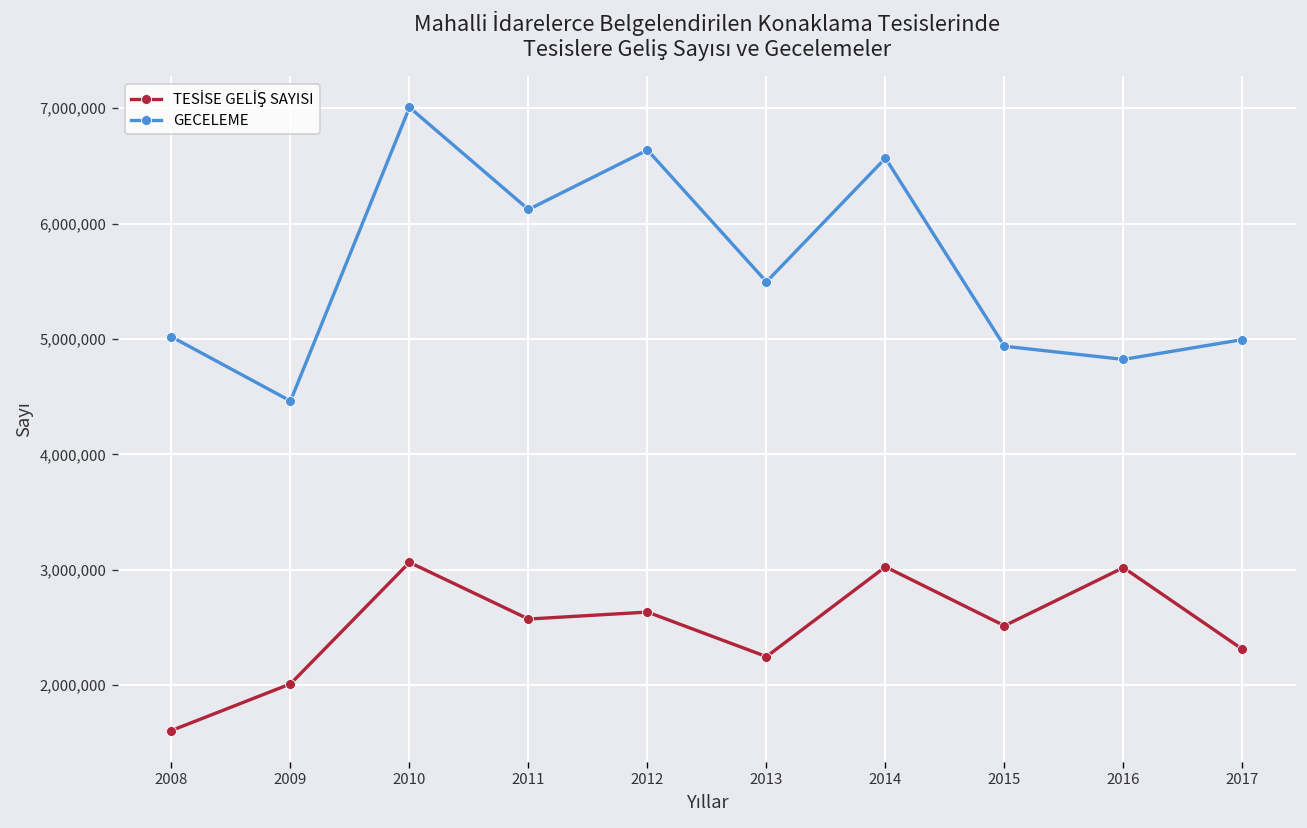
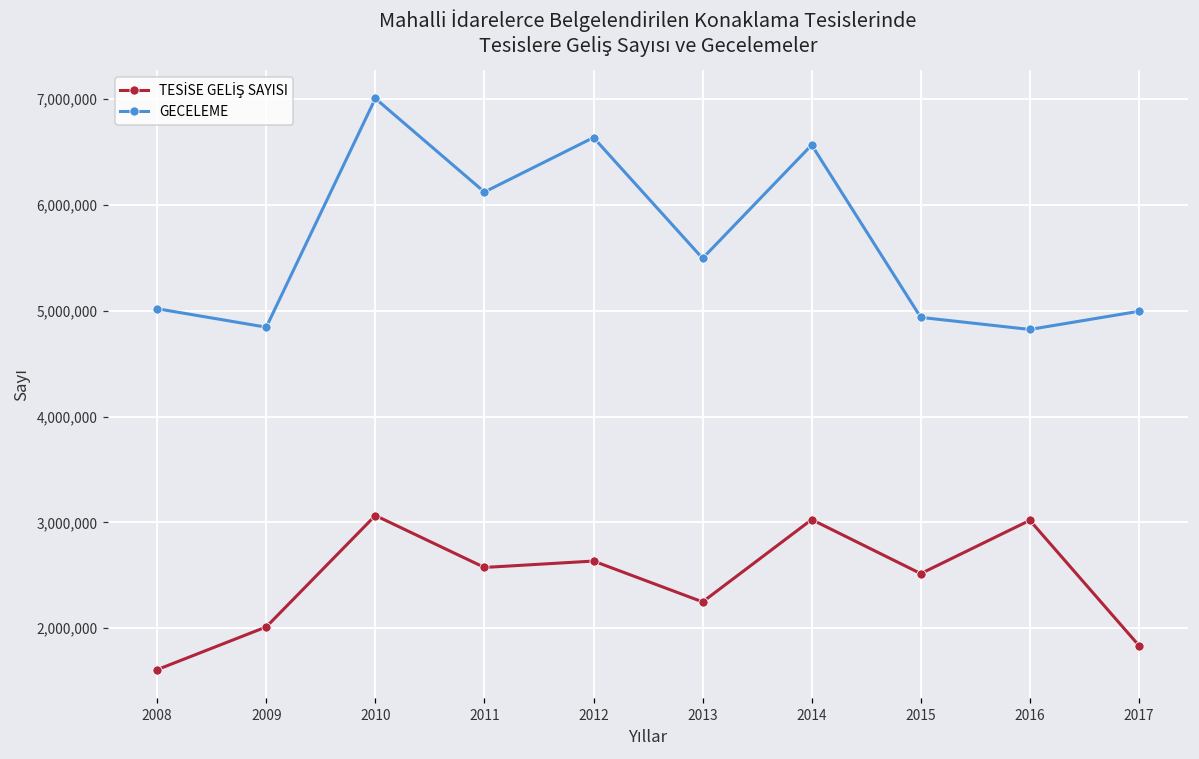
GECELEME, 2009: 4,500,000 -> 4,800,000
TESİSE GELİŞ SAYISI, 2017: 2,300,000 -> 1,800,000
